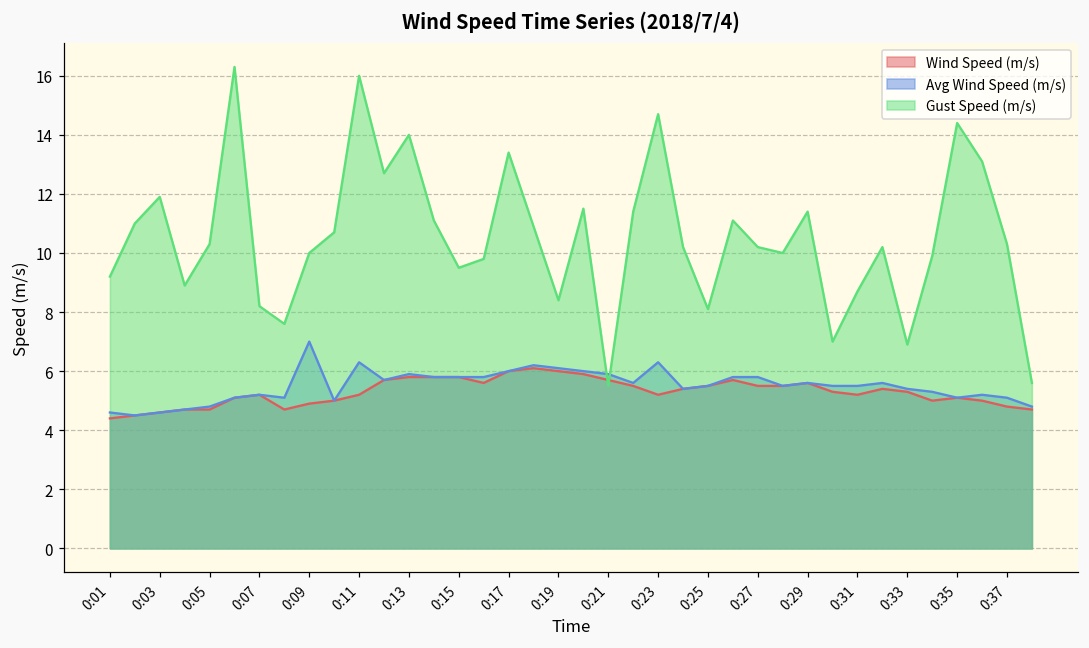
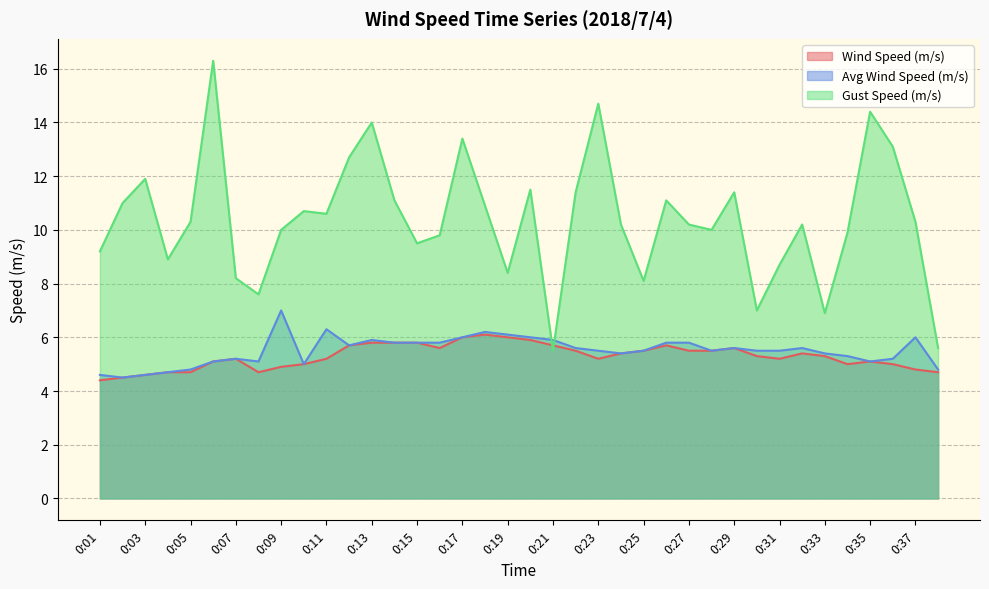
Gust Speed (m/s), 0:11: 16.0 -> 10.6
Avg Wind Speed (m/s), 0:23: 6.3 -> 5.5
Avg Wind Speed (m/s), 0:37: 5.1 -> 6.0
